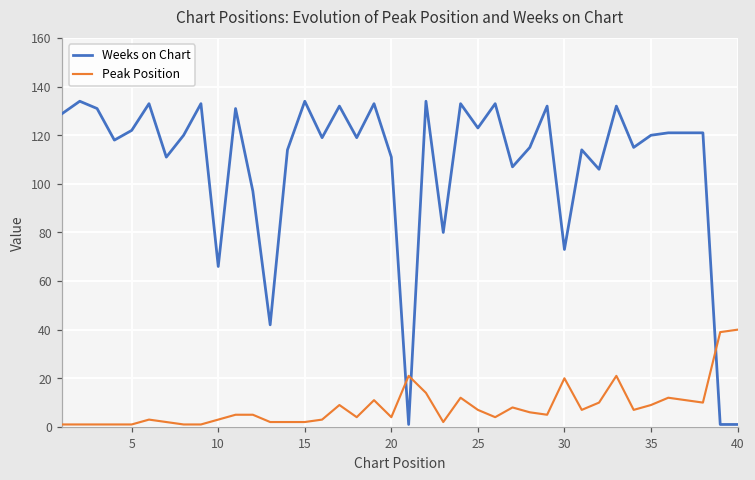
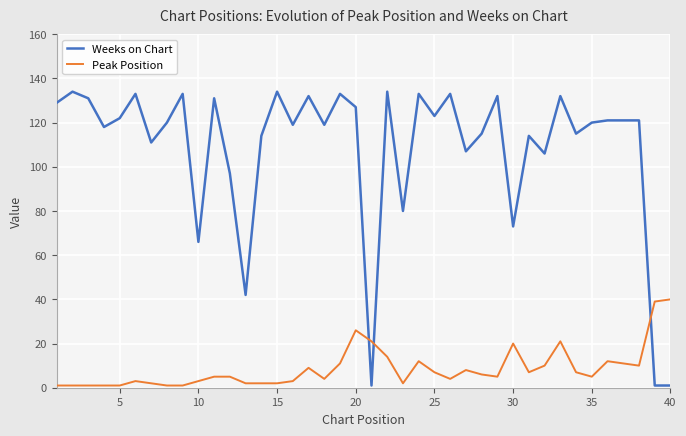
Weeks on Chart, 20: 111 -> 127
Peak Position, 20: 4 -> 26
Peak Position, 35: 9 -> 5
